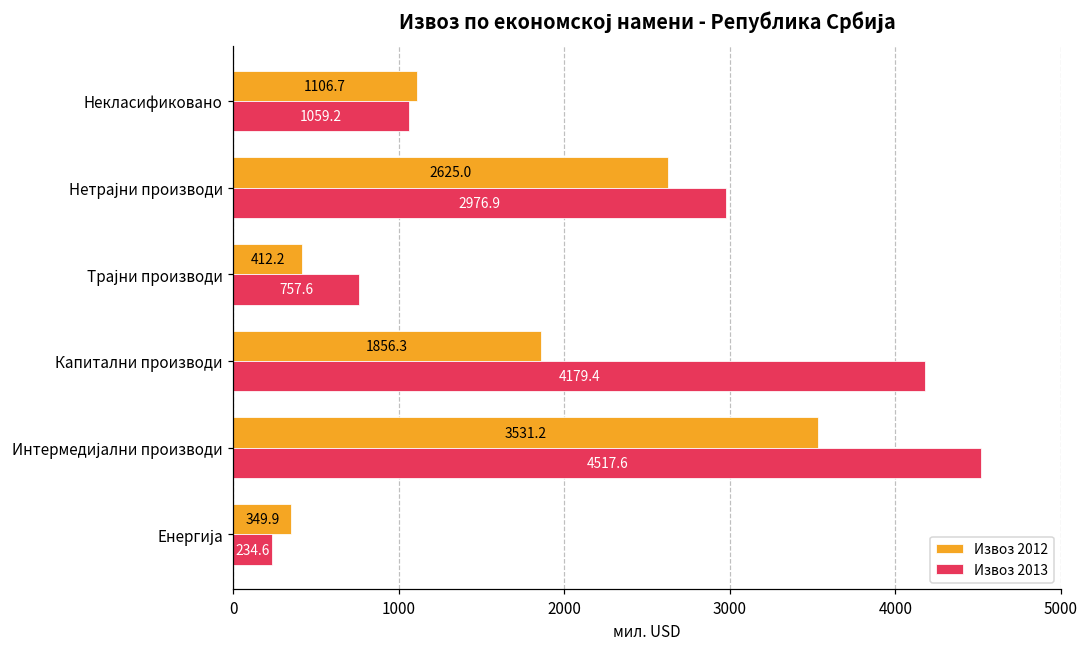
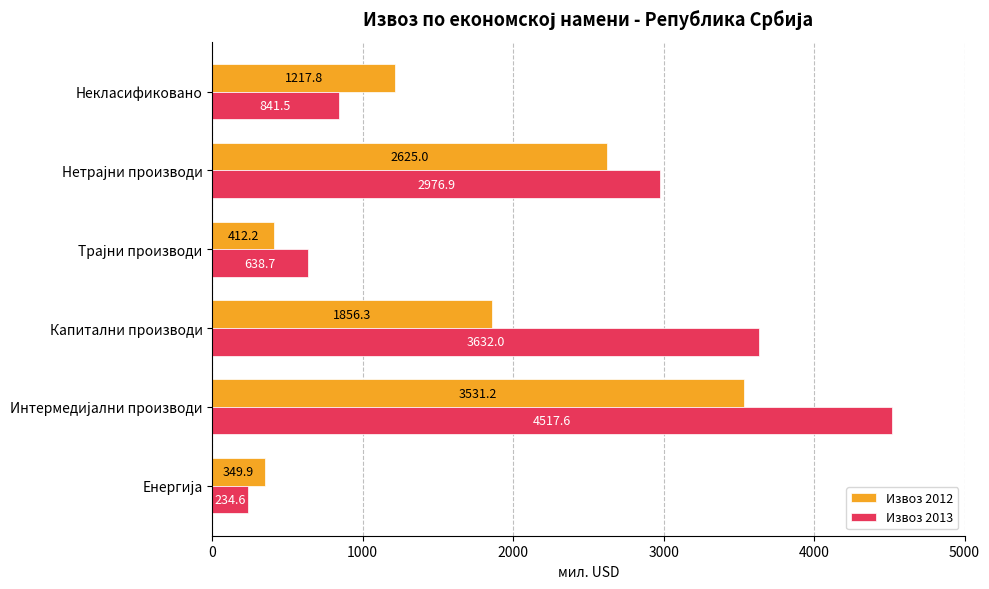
Извоз 2012, Некласификовано: 1106.7 -> 1217.8
Извоз 2013, Некласификовано: 1059.2 -> 841.5
Извоз 2013, Трајни производи: 757.6 -> 638.7
Извоз 2013, Капитални производи: 4179.4 -> 3632.0
